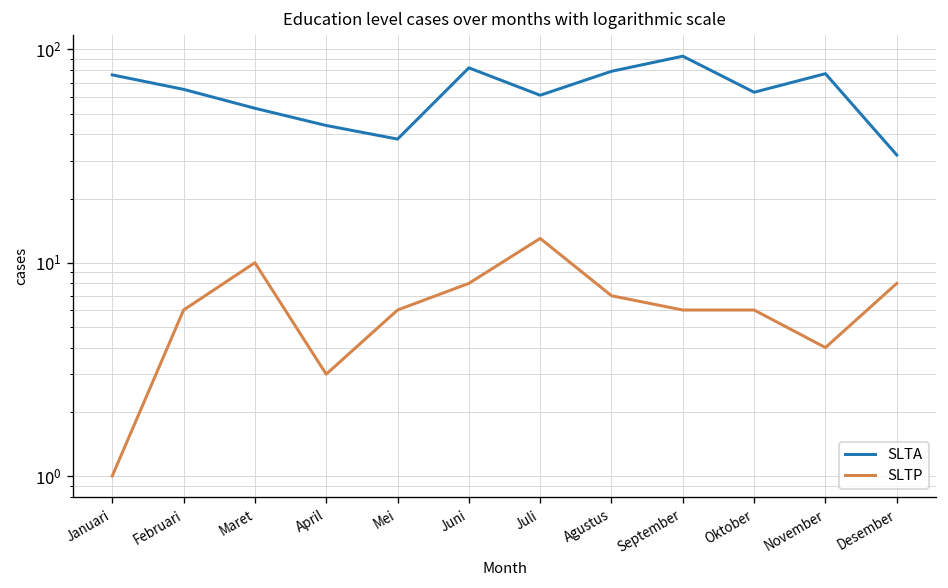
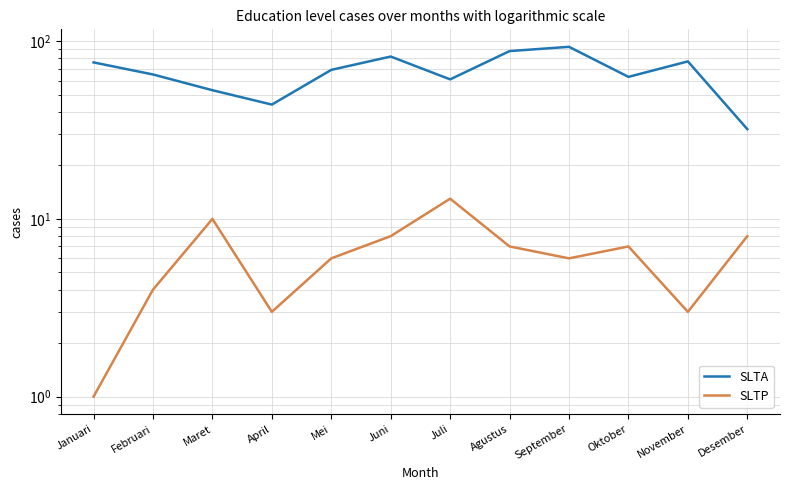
SLTP, Februari: 6 -> 4
SLTA, Mei: 38 -> 69
SLTA, Agustus: 80 -> 90
SLTP, Oktober: 6 -> 7
SLTP, November: 4 -> 3
